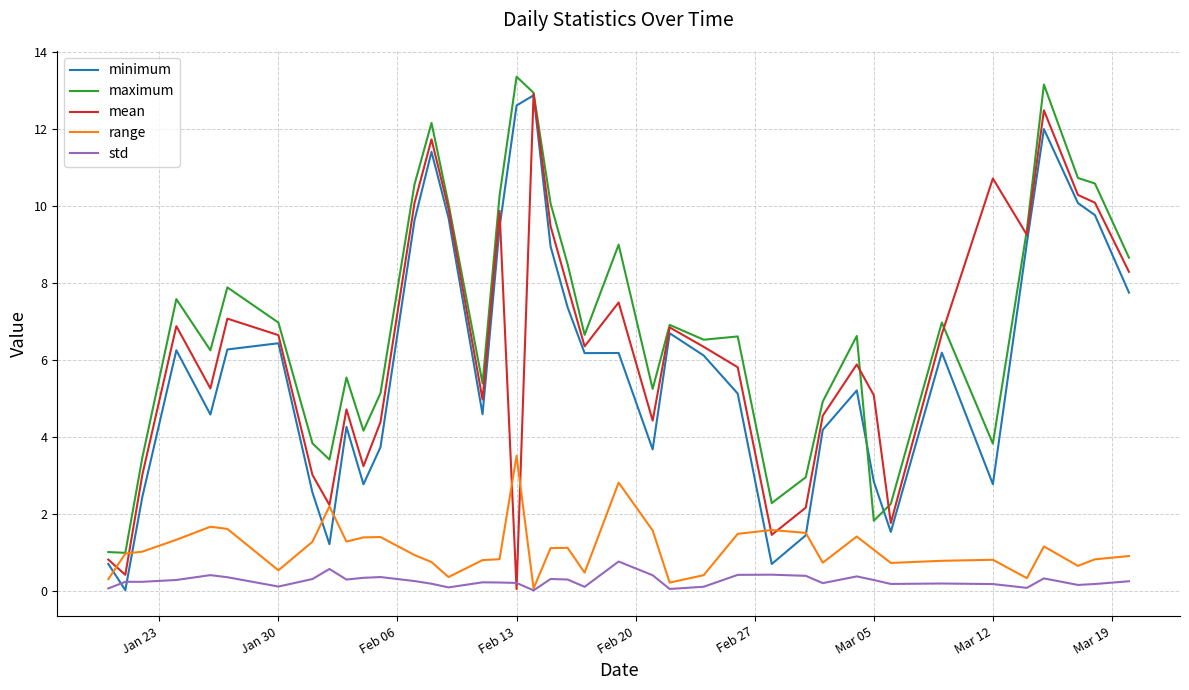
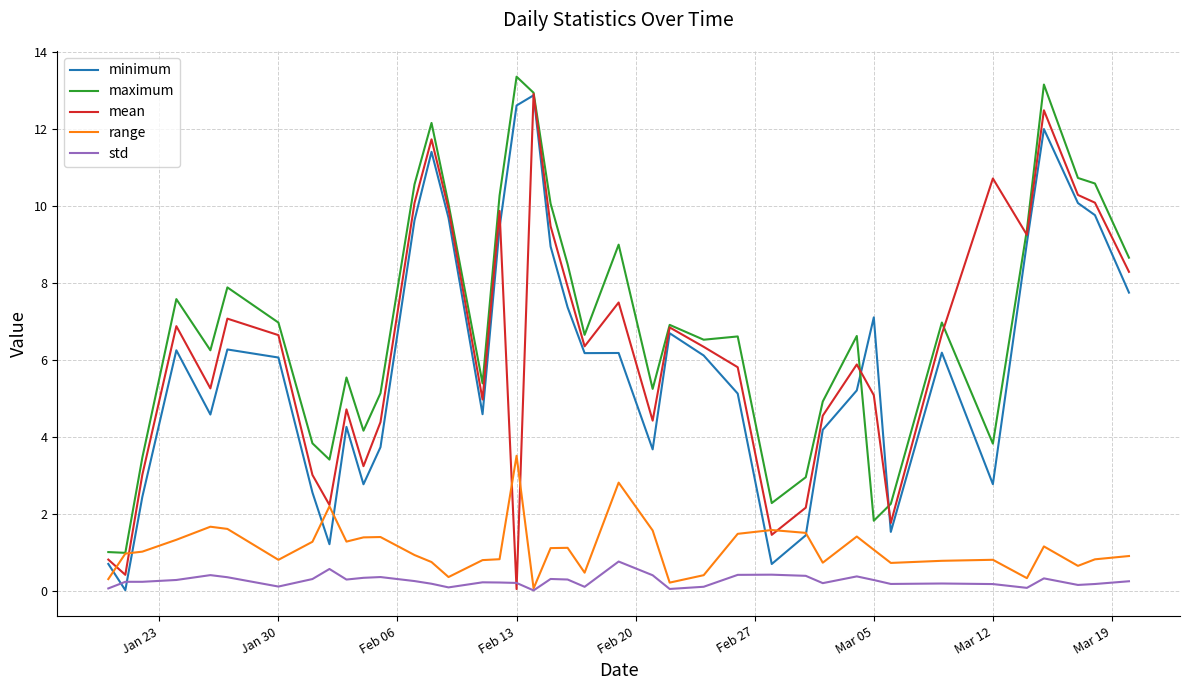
minimum, Jan 30: 6.4 -> 6.1
range, Jan 30: 0.5 -> 0.8
minimum, Mar 05: 2.8 -> 7.1
